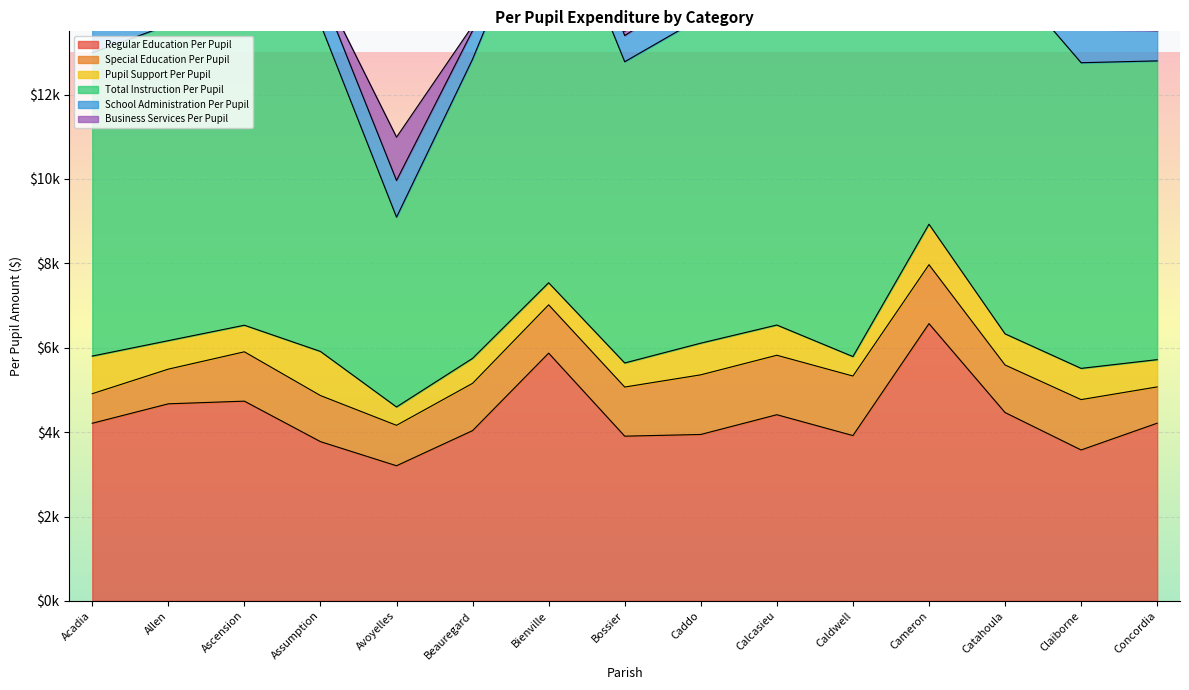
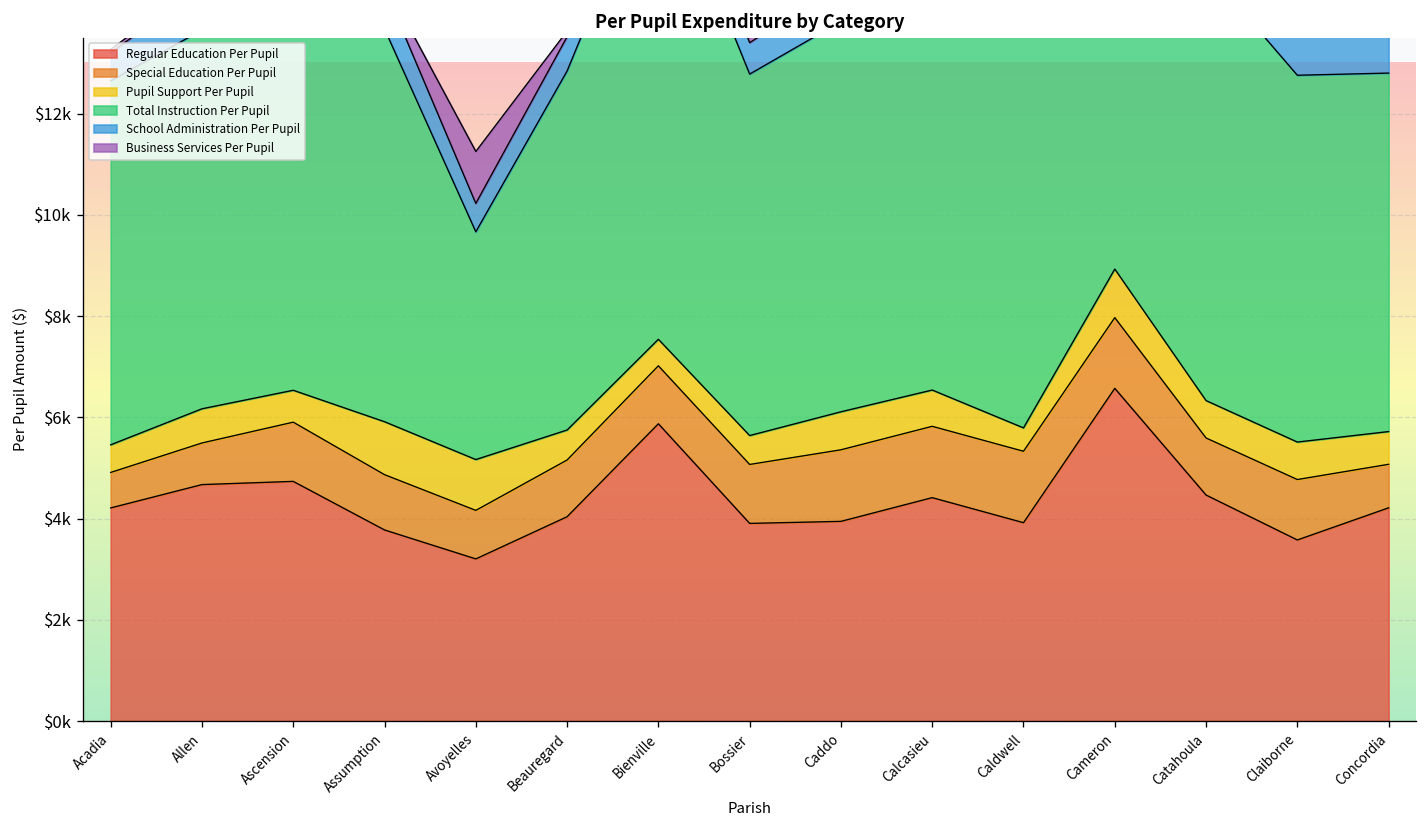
Pupil Support Per Pupil, Acadia: $900 -> $500
Pupil Support Per Pupil, Avoyelles: $400 -> $1000
School Administration Per Pupil, Avoyelles: $900 -> $600
